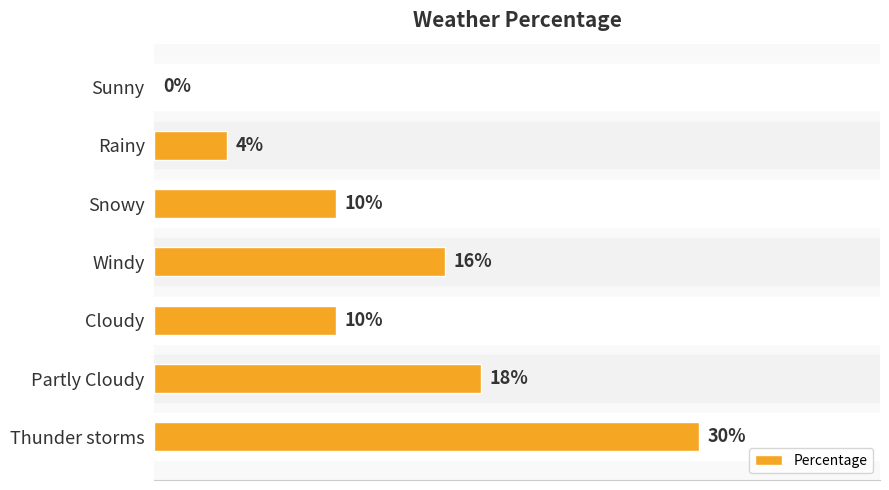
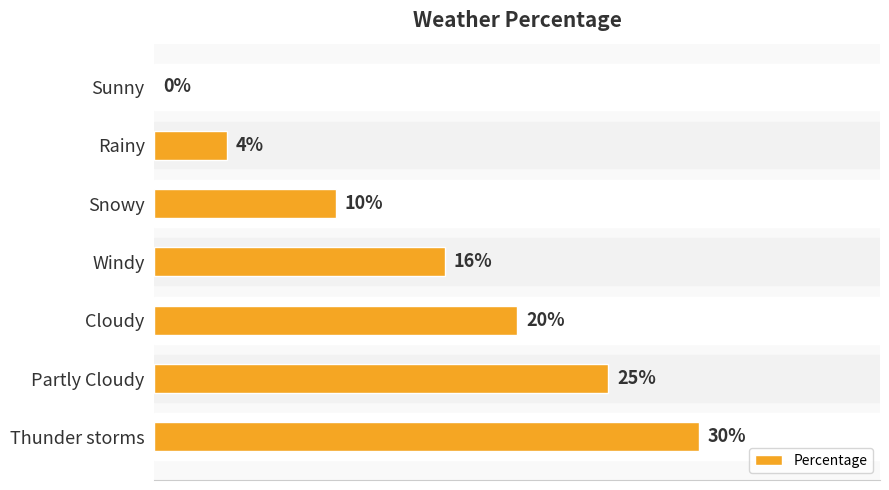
Cloudy: 10% -> 20%
Partly Cloudy: 18% -> 25%
